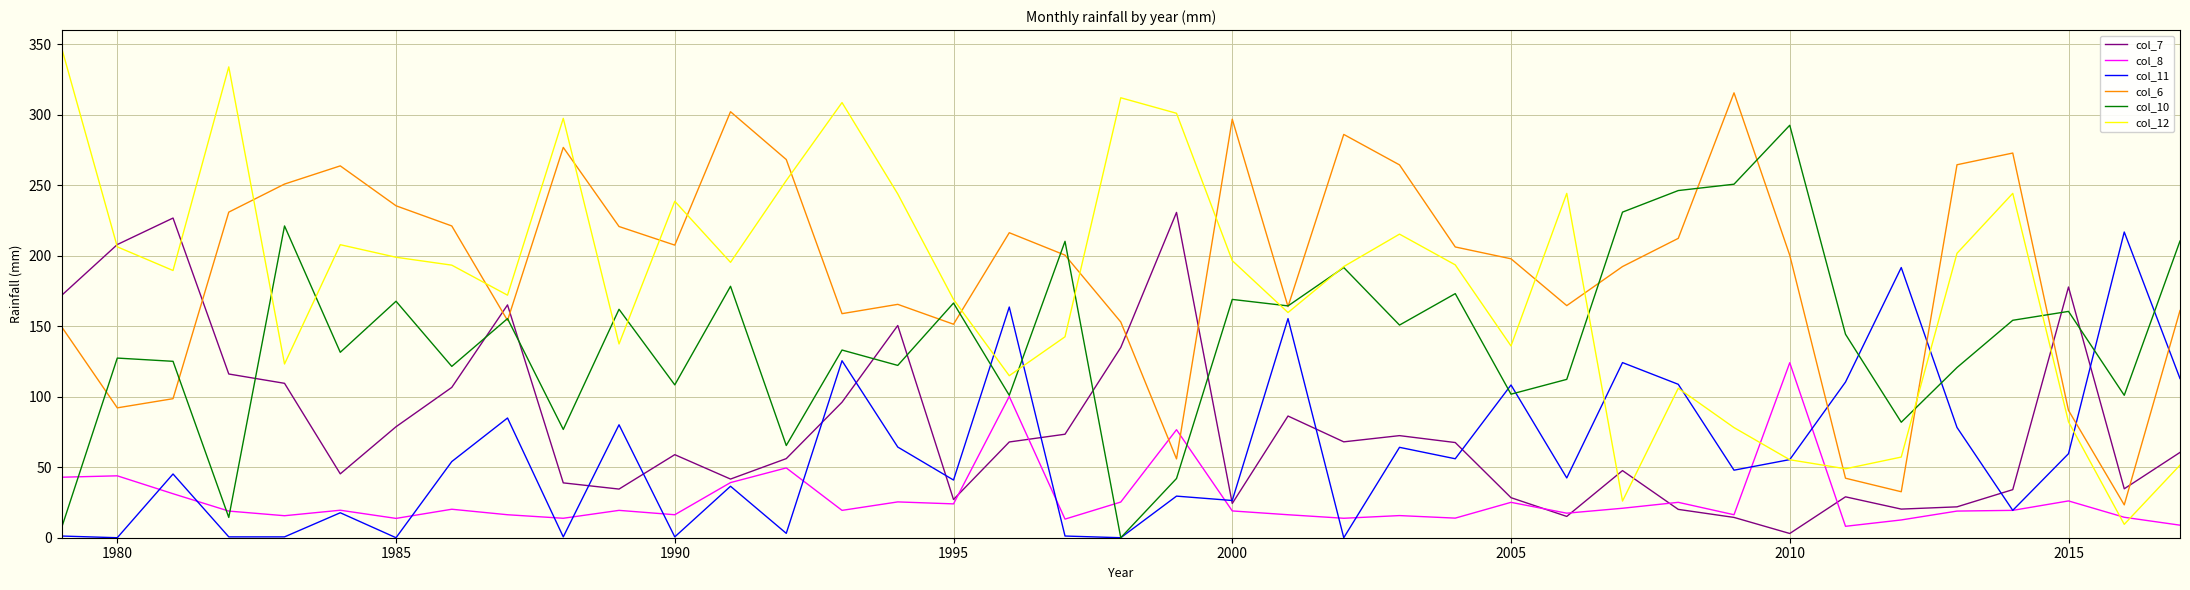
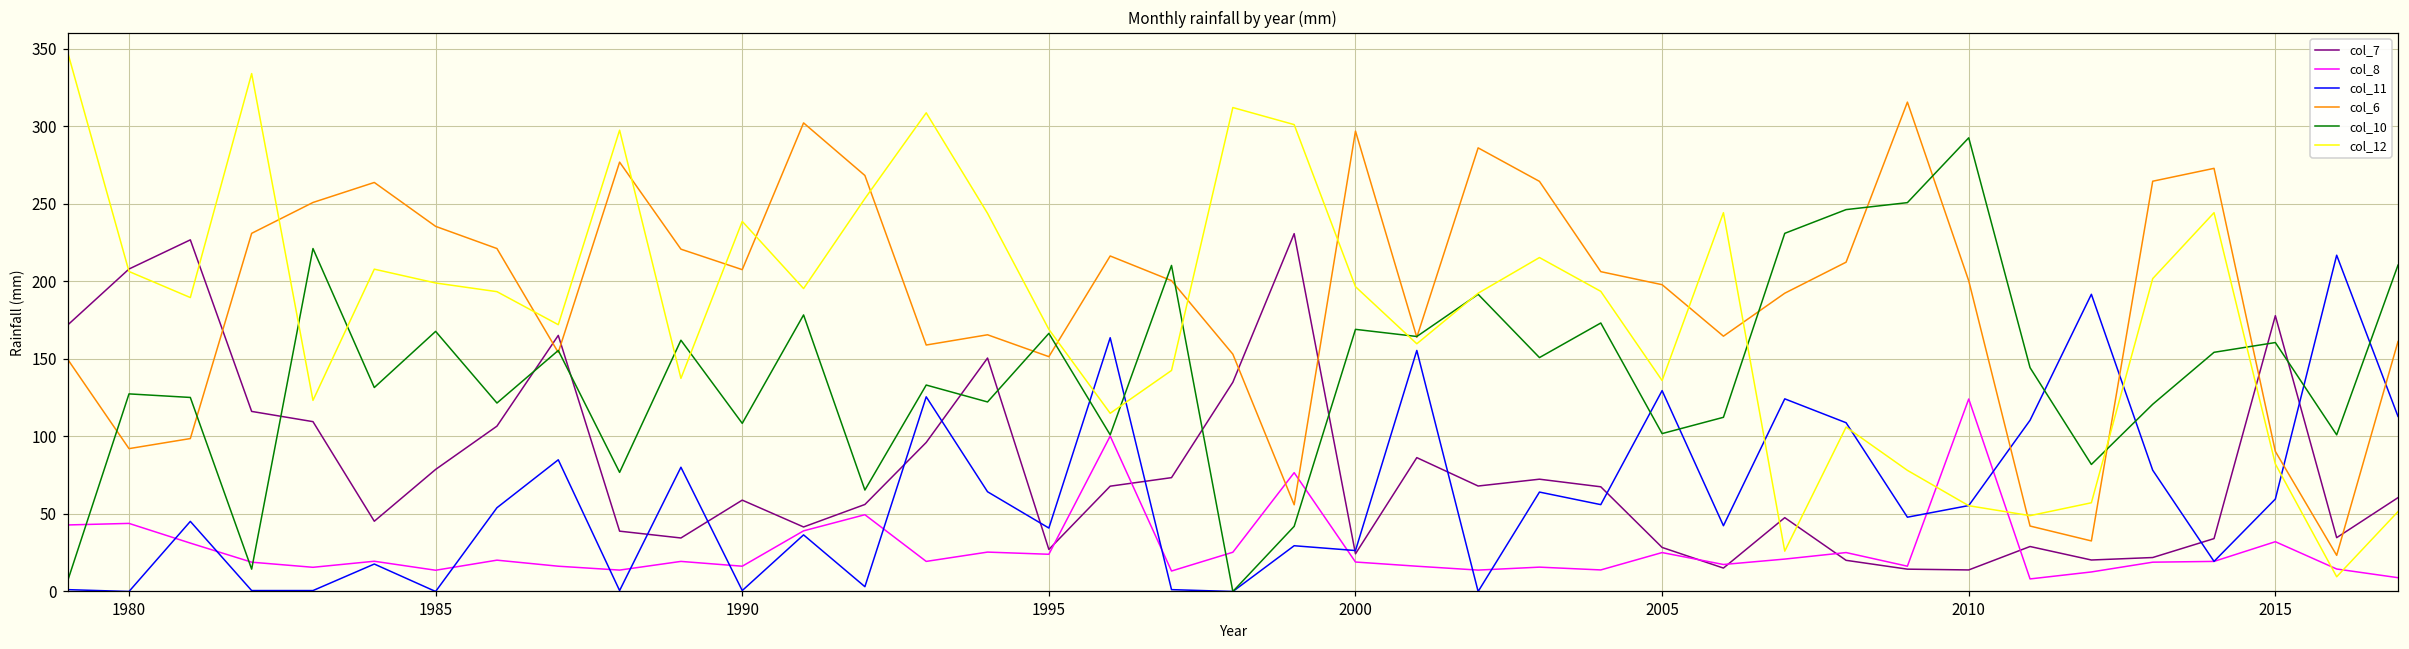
col_11, 2005: 108 -> 130
col_7, 2010: 3 -> 14
col_8, 2015: 26 -> 32
